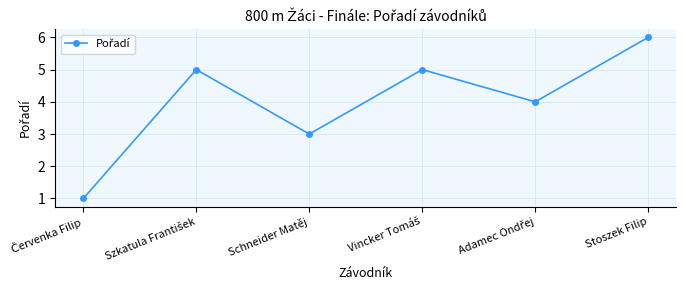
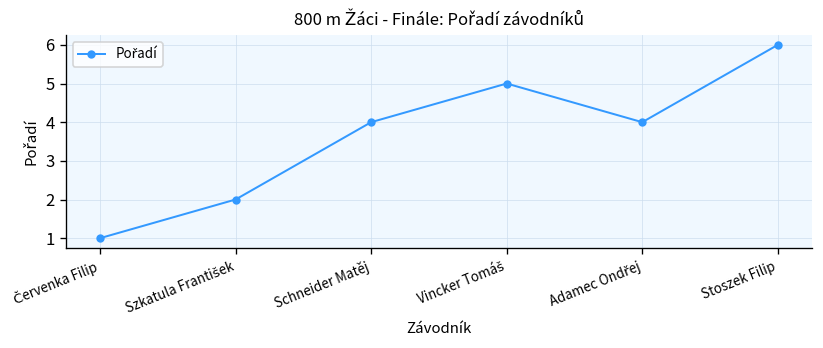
Szkatula František: 5 -> 2
Schneider Matěj: 3 -> 4
